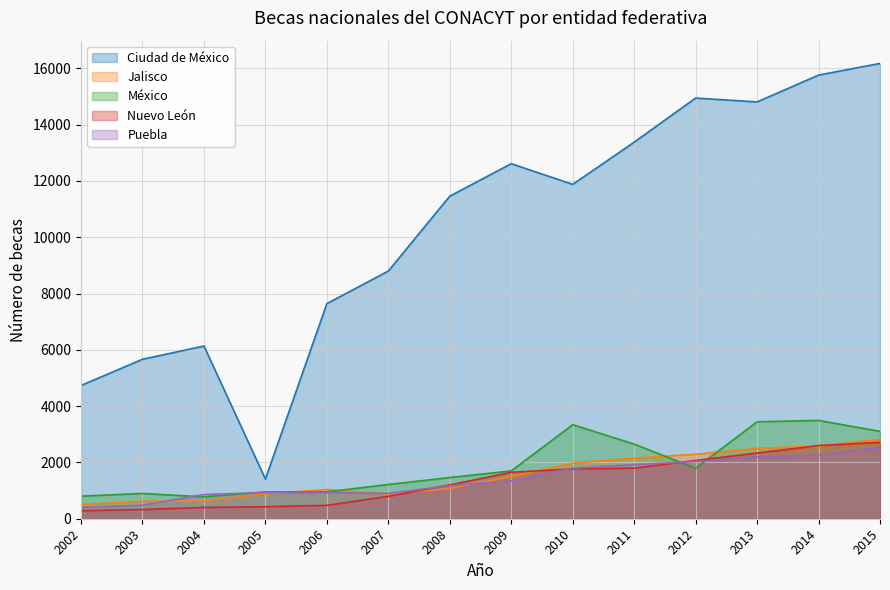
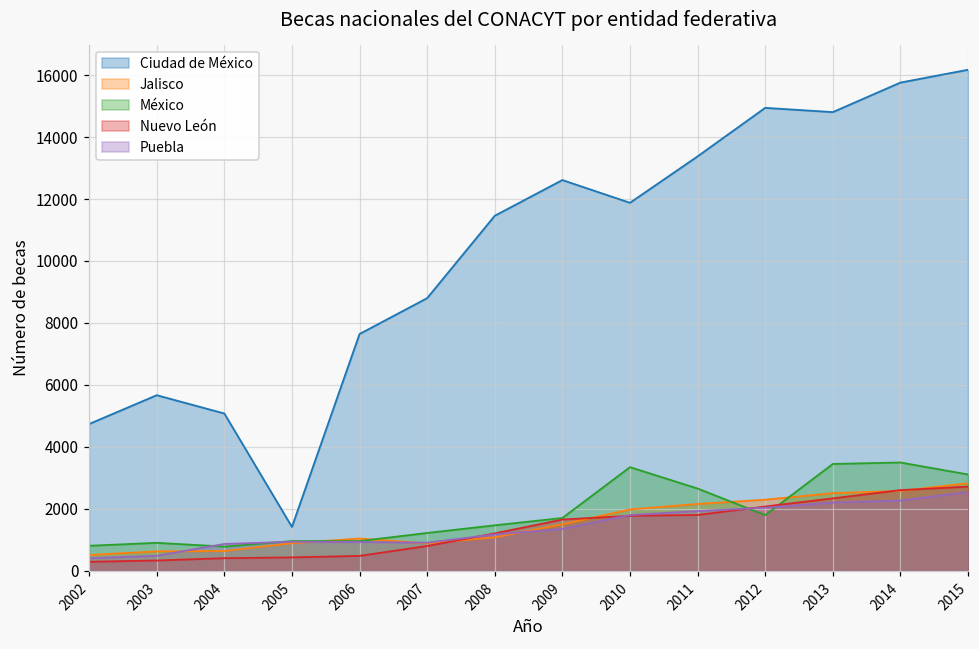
Ciudad de México, 2004: 6100 -> 5100
